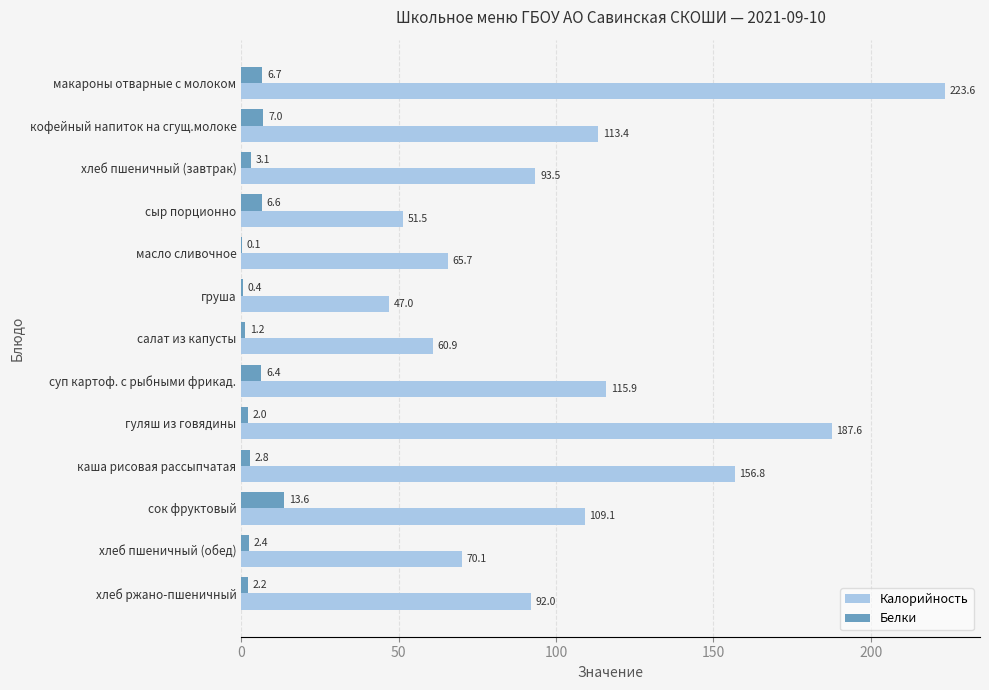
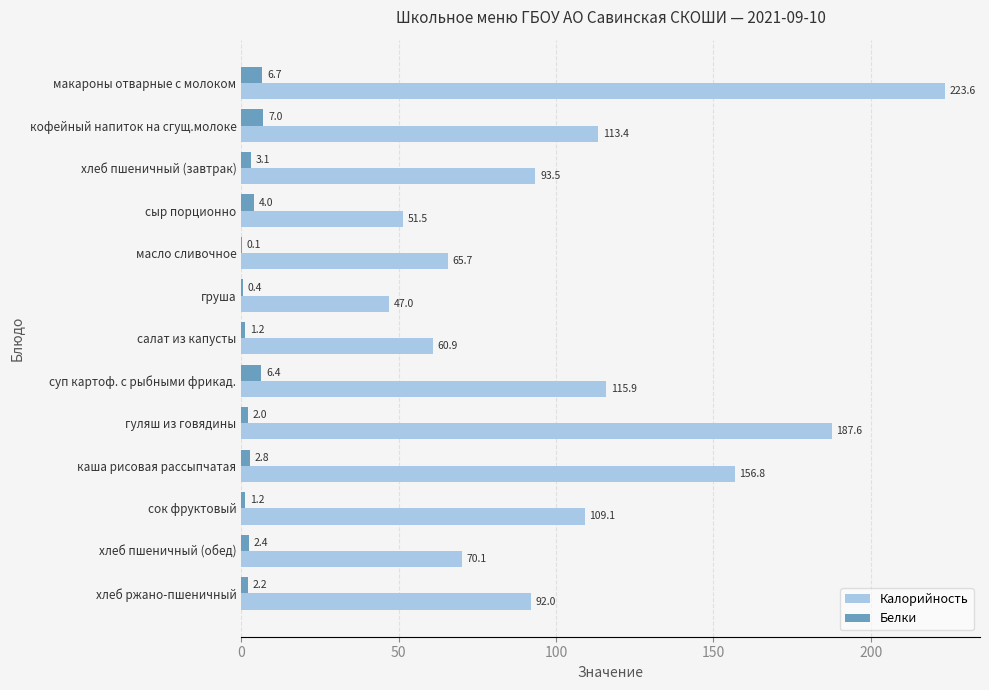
Белки, сыр порционно: 6.6 -> 4.0
Белки, сок фруктовый: 13.6 -> 1.2
